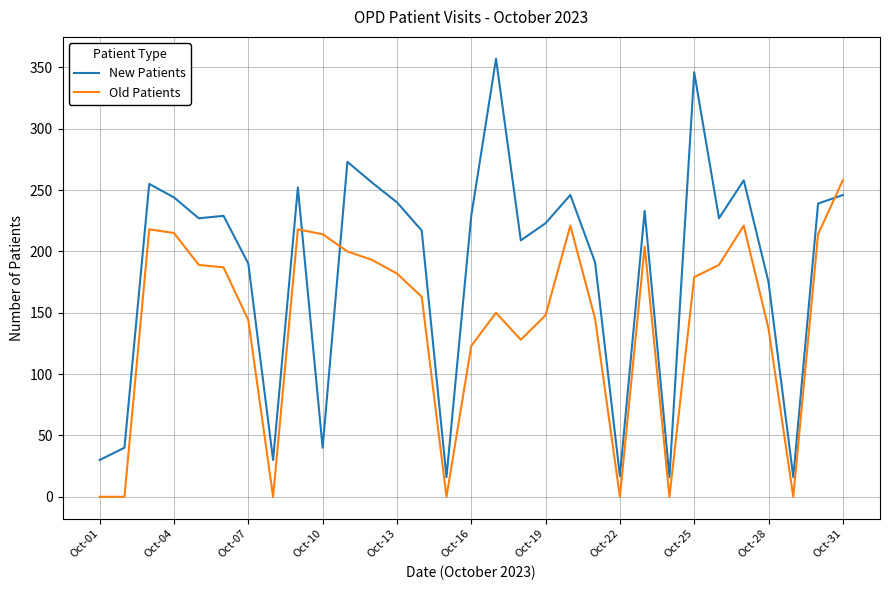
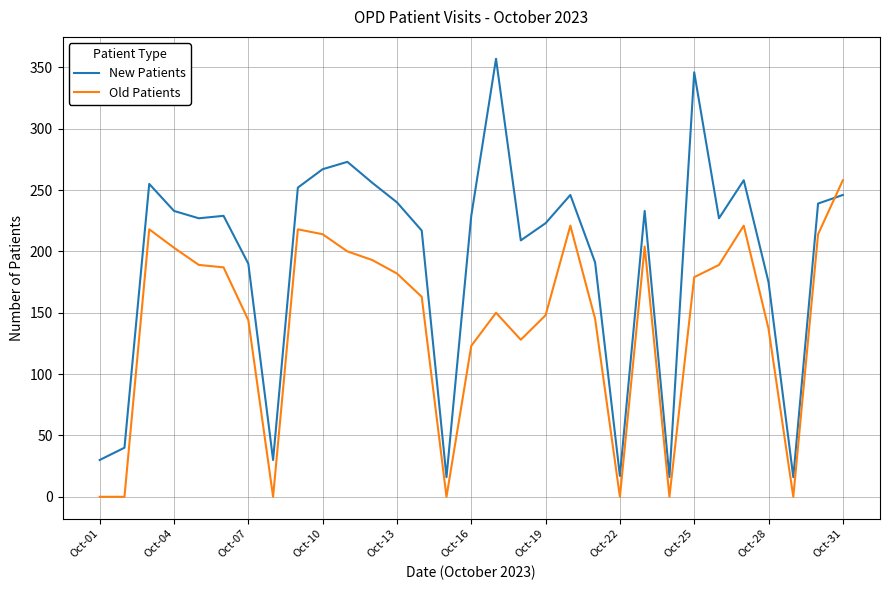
New Patients, Oct-04: 244 -> 233
Old Patients, Oct-04: 215 -> 203
New Patients, Oct-10: 40 -> 267
